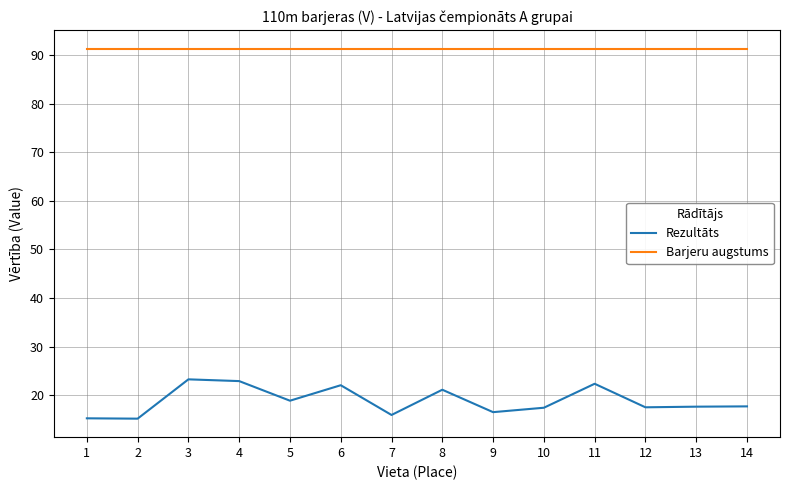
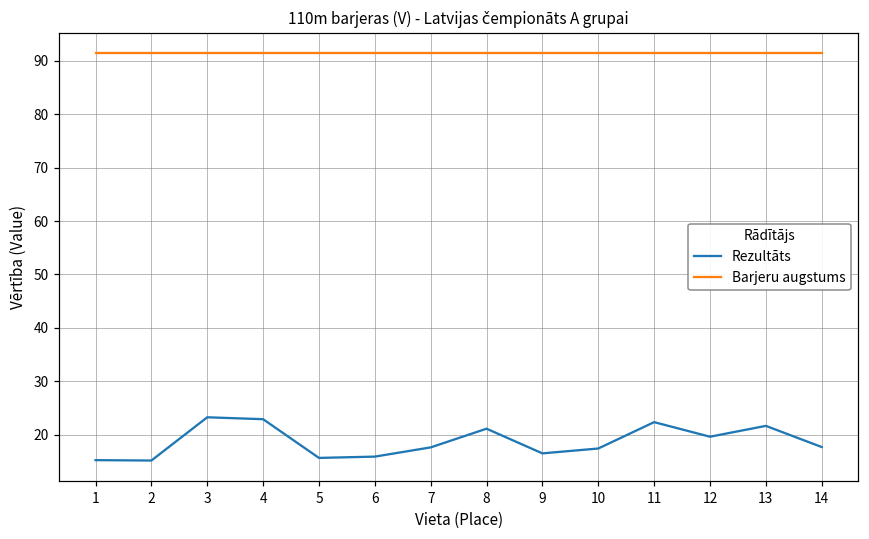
Rezultāts, 5: 19 -> 16
Rezultāts, 6: 22 -> 16
Rezultāts, 7: 16 -> 18
Rezultāts, 12: 17 -> 20
Rezultāts, 13: 18 -> 22
